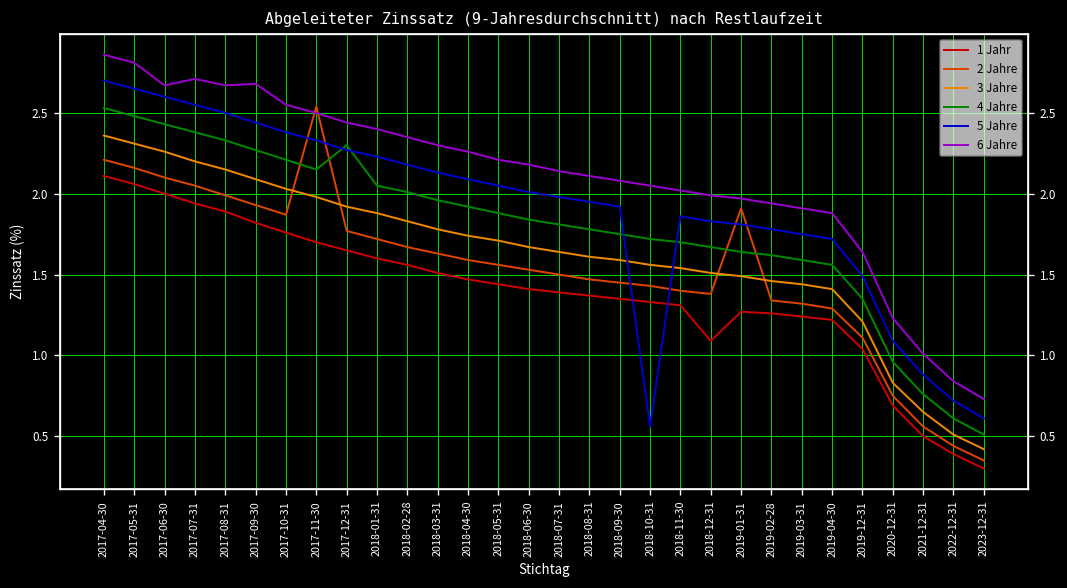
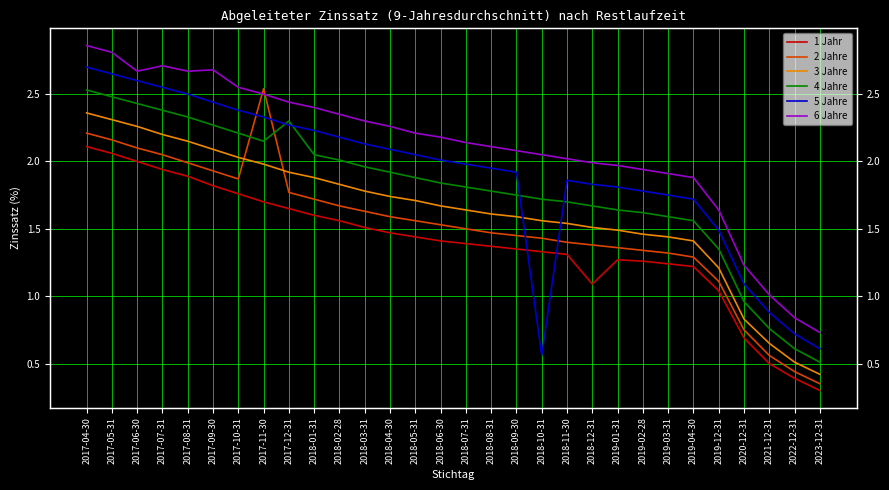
2 Jahre, 2019-01-31: 1.91 -> 1.36
